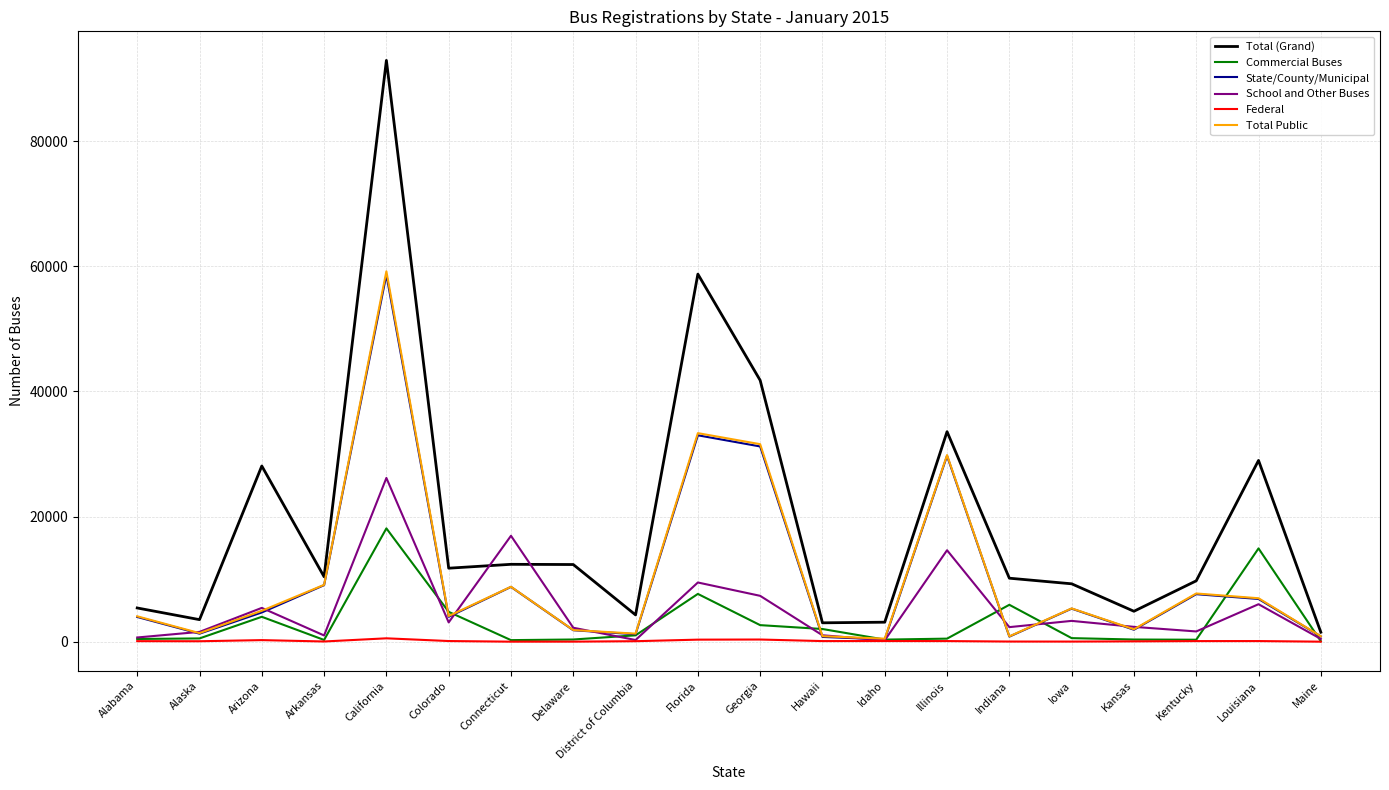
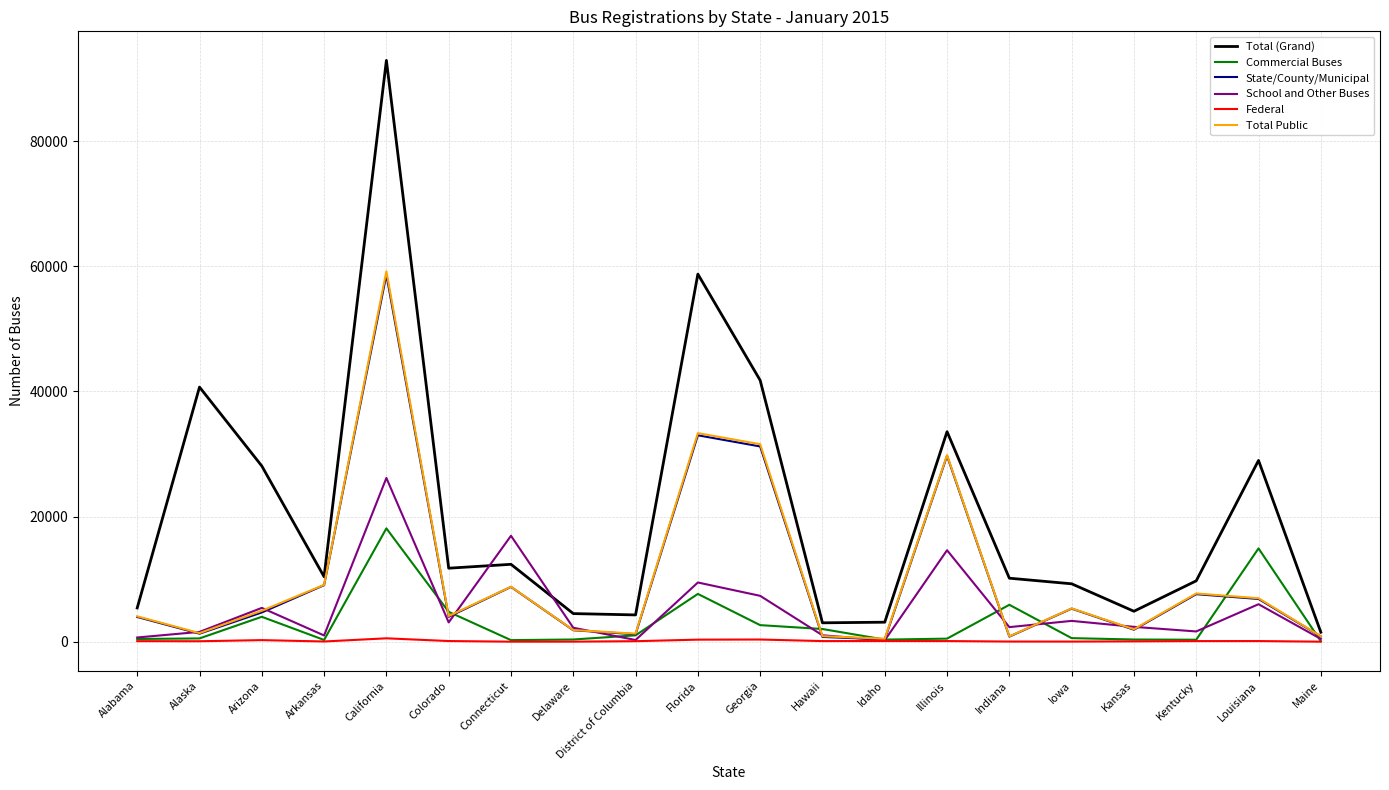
Total (Grand), Alaska: 4000 -> 41000
Total (Grand), Delaware: 12000 -> 5000
